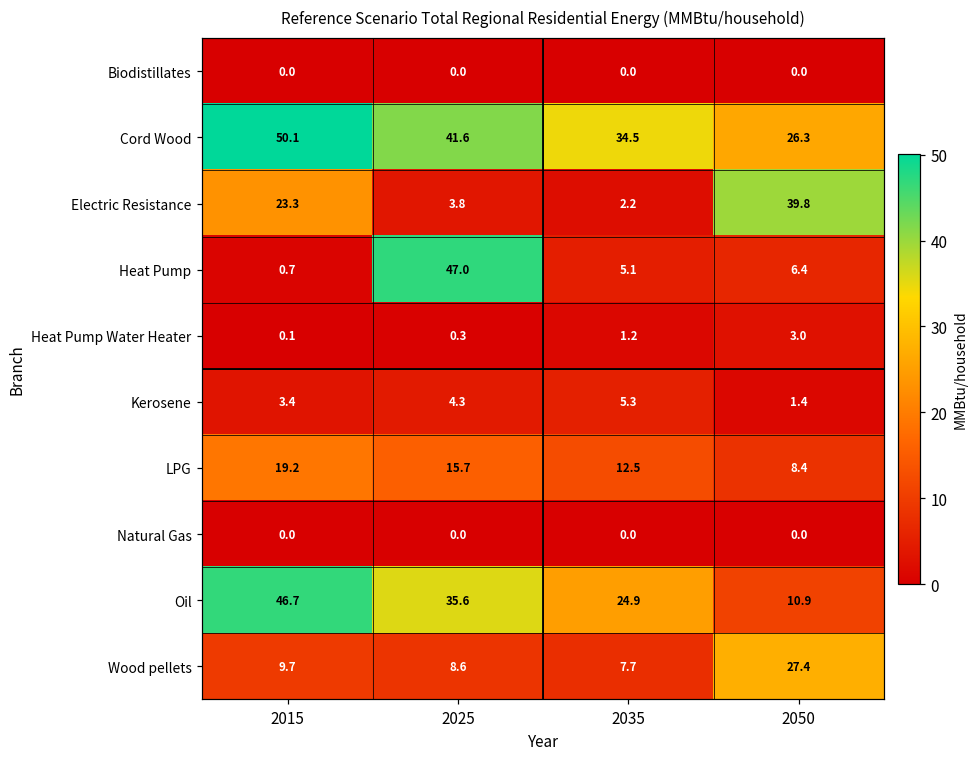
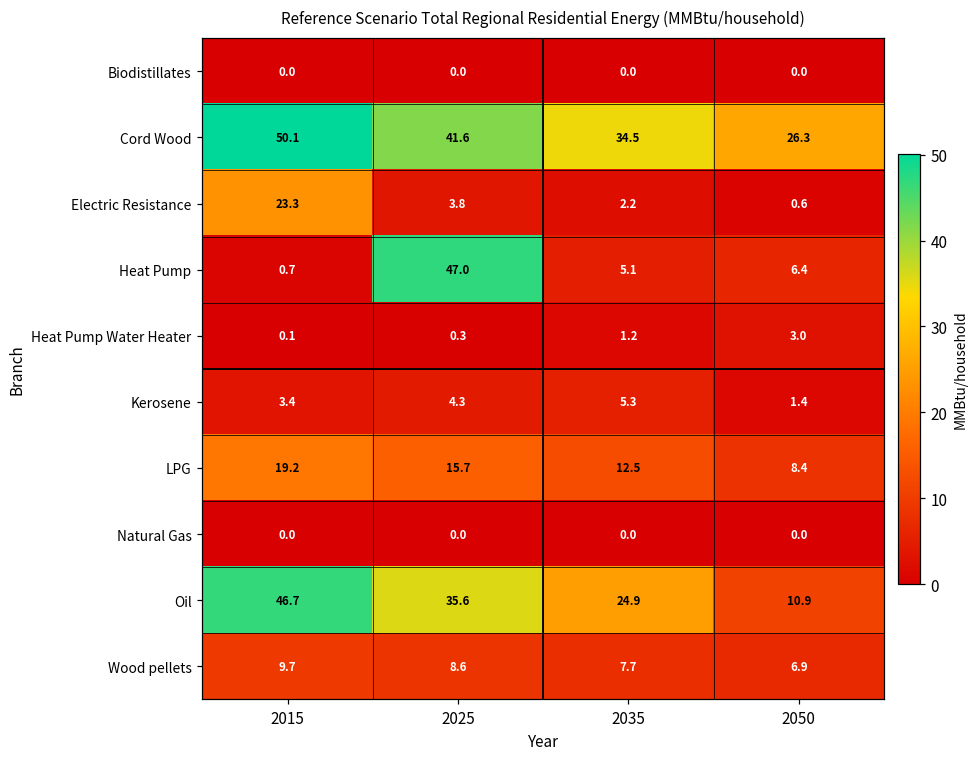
Electric Resistance, 2050: 39.8 -> 0.6
Wood pellets, 2050: 27.4 -> 6.9
